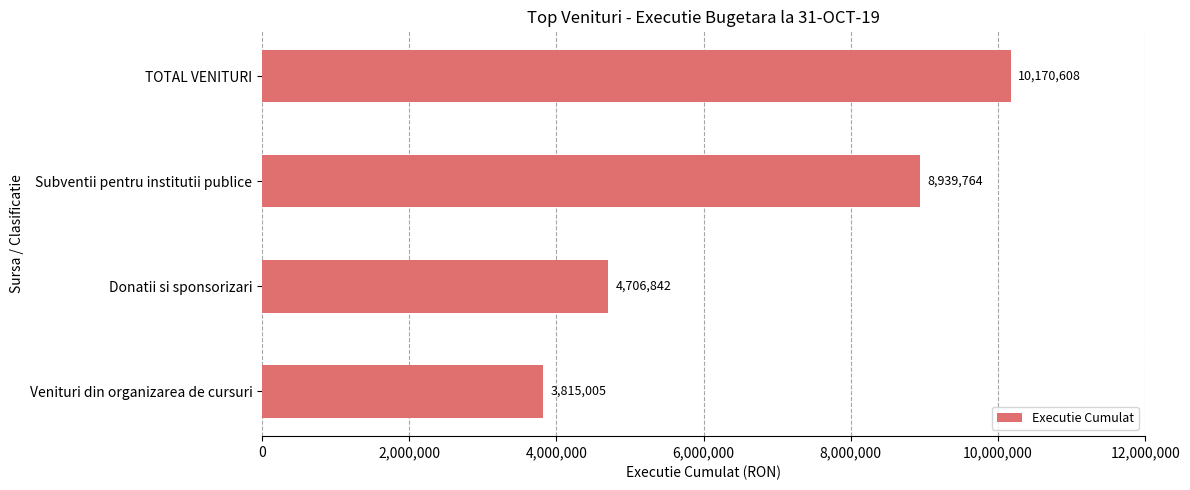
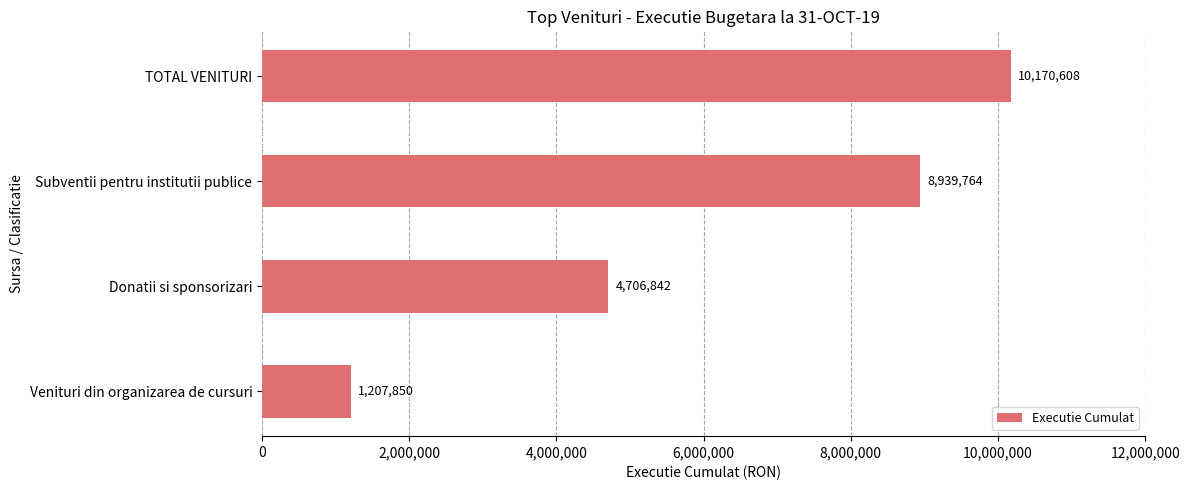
Venituri din organizarea de cursuri: 3,815,005 -> 1,207,850
